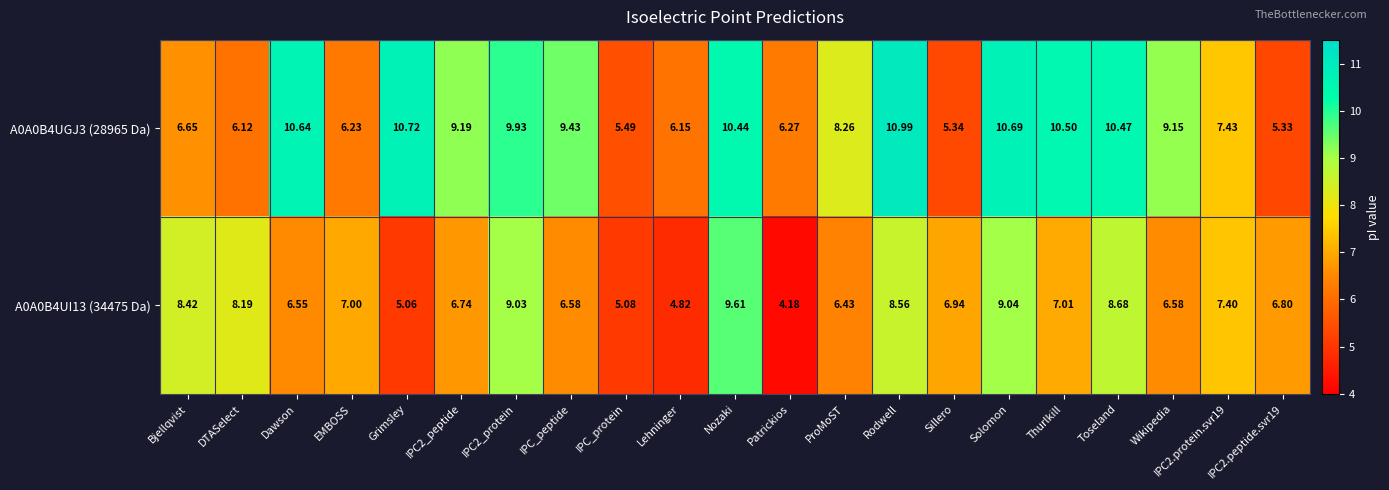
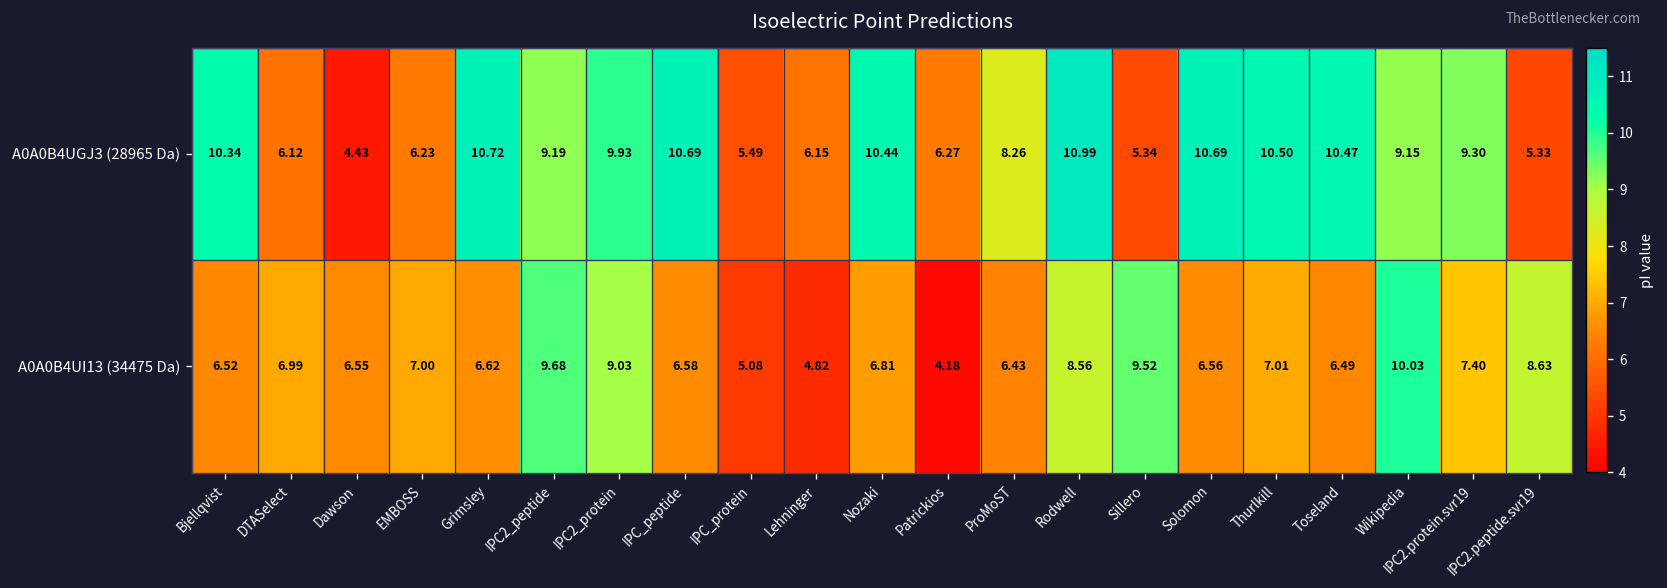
A0A0B4UGJ3 (28965 Da), Bjellqvist: 6.65 -> 10.34
A0A0B4UGJ3 (28965 Da), Dawson: 10.64 -> 4.43
A0A0B4UGJ3 (28965 Da), IPC_peptide: 9.43 -> 10.69
A0A0B4UGJ3 (28965 Da), IPC2.protein.svr19: 7.43 -> 9.30
A0A0B4UI13 (34475 Da), Bjellqvist: 8.42 -> 6.52
A0A0B4UI13 (34475 Da), DTASelect: 8.19 -> 6.99
A0A0B4UI13 (34475 Da), Grimsley: 5.06 -> 6.62
A0A0B4UI13 (34475 Da), IPC2_peptide: 6.74 -> 9.68
A0A0B4UI13 (34475 Da), Nozaki: 9.61 -> 6.81
A0A0B4UI13 (34475 Da), Sillero: 6.94 -> 9.52
A0A0B4UI13 (34475 Da), Solomon: 9.04 -> 6.56
A0A0B4UI13 (34475 Da), Toseland: 8.68 -> 6.49
A0A0B4UI13 (34475 Da), Wikipedia: 6.58 -> 10.03
A0A0B4UI13 (34475 Da), IPC2.peptide.svr19: 6.80 -> 8.63
